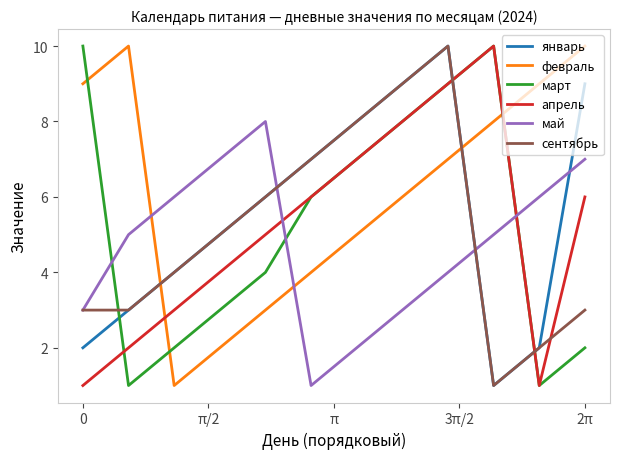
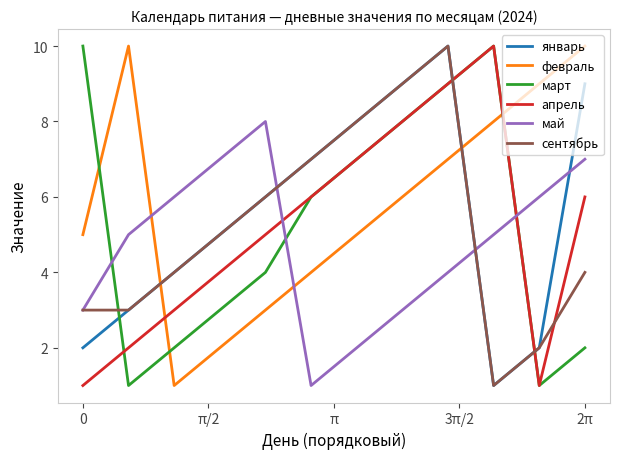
февраль, 0: 9 -> 5
сентябрь, 2π: 3 -> 4
